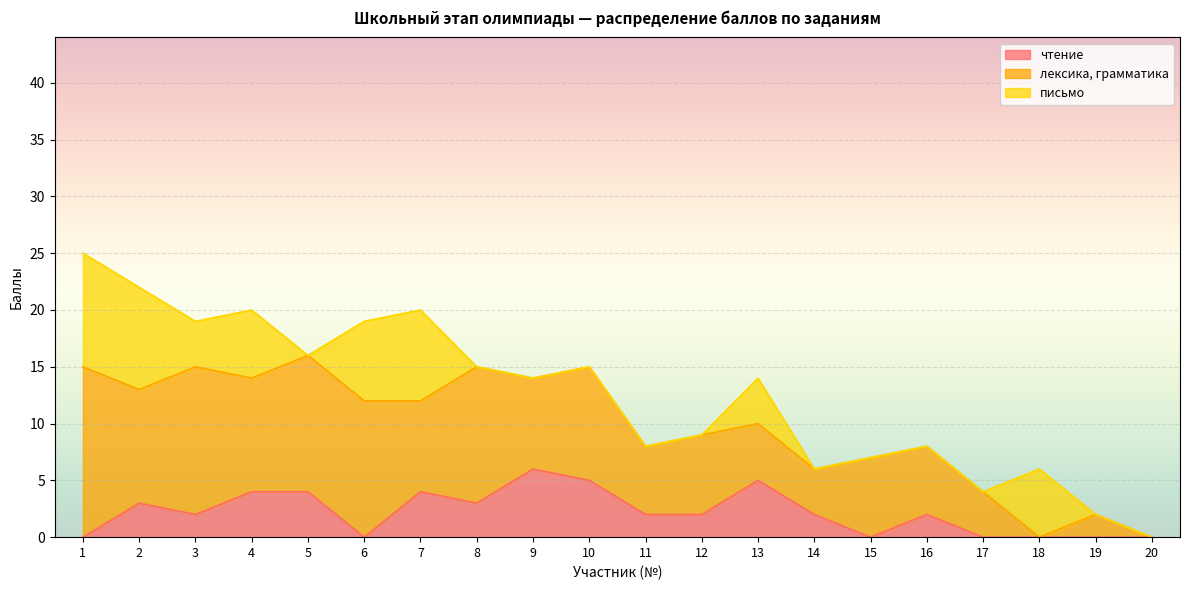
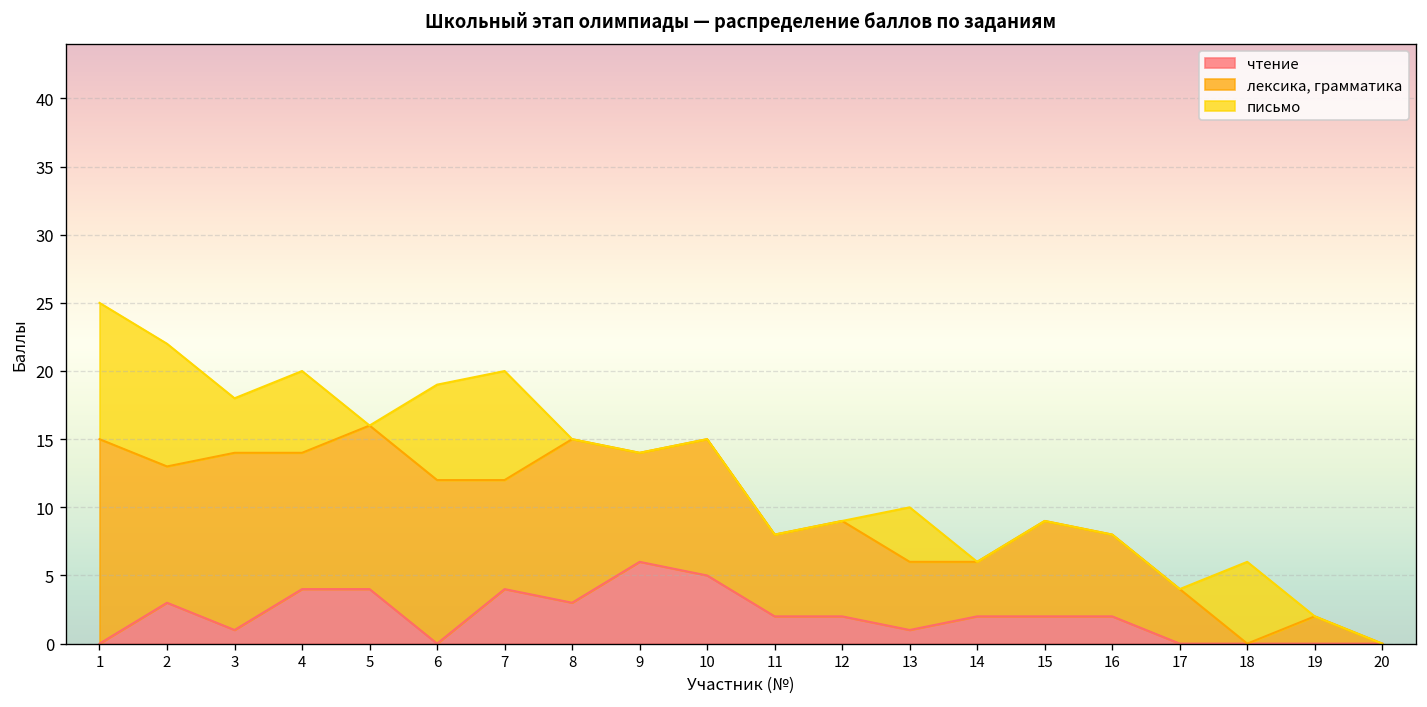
чтение, 3: 2 -> 1
чтение, 13: 5 -> 1
чтение, 15: 0 -> 2
